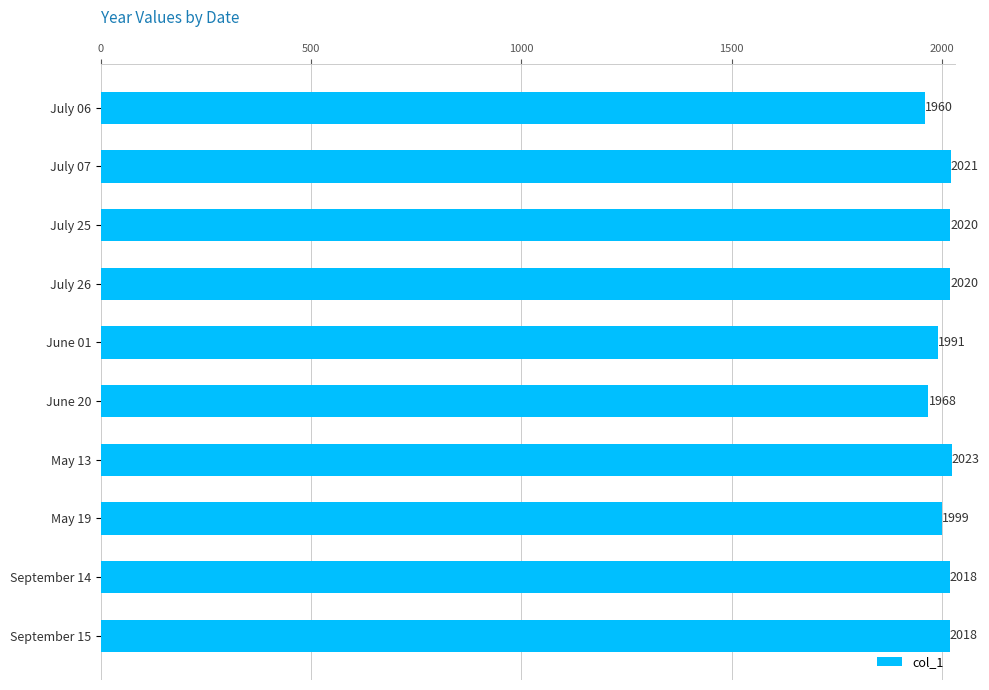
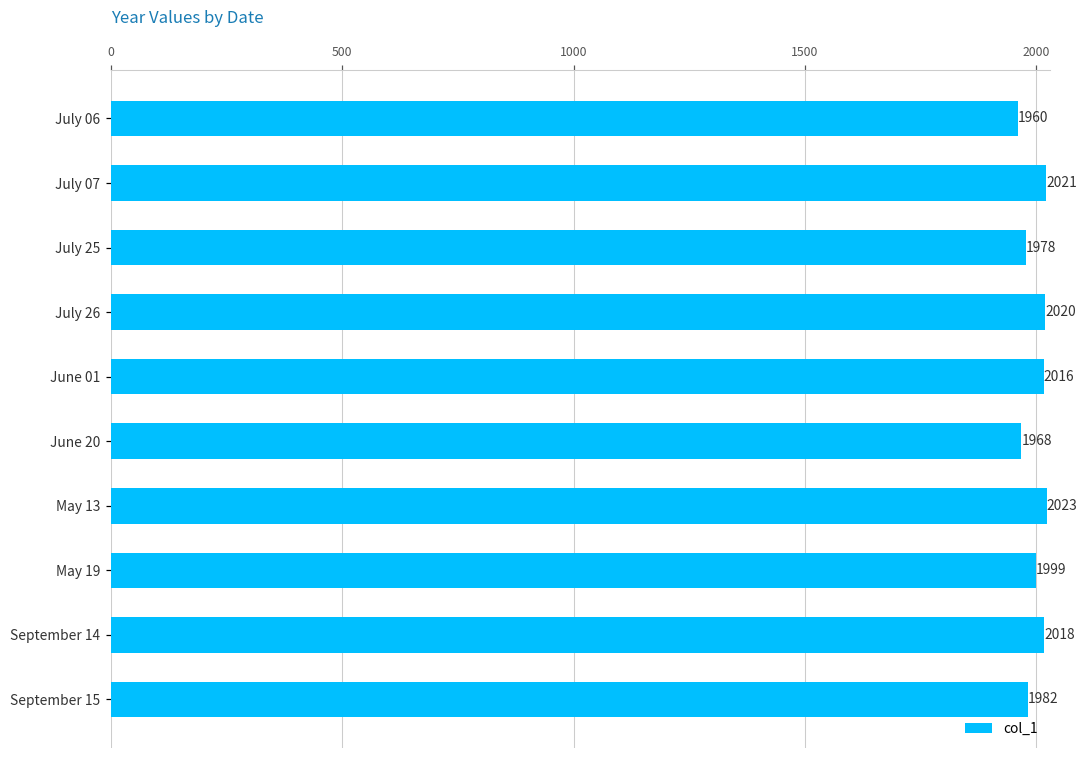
July 25: 2020 -> 1978
June 01: 1991 -> 2016
September 15: 2018 -> 1982
